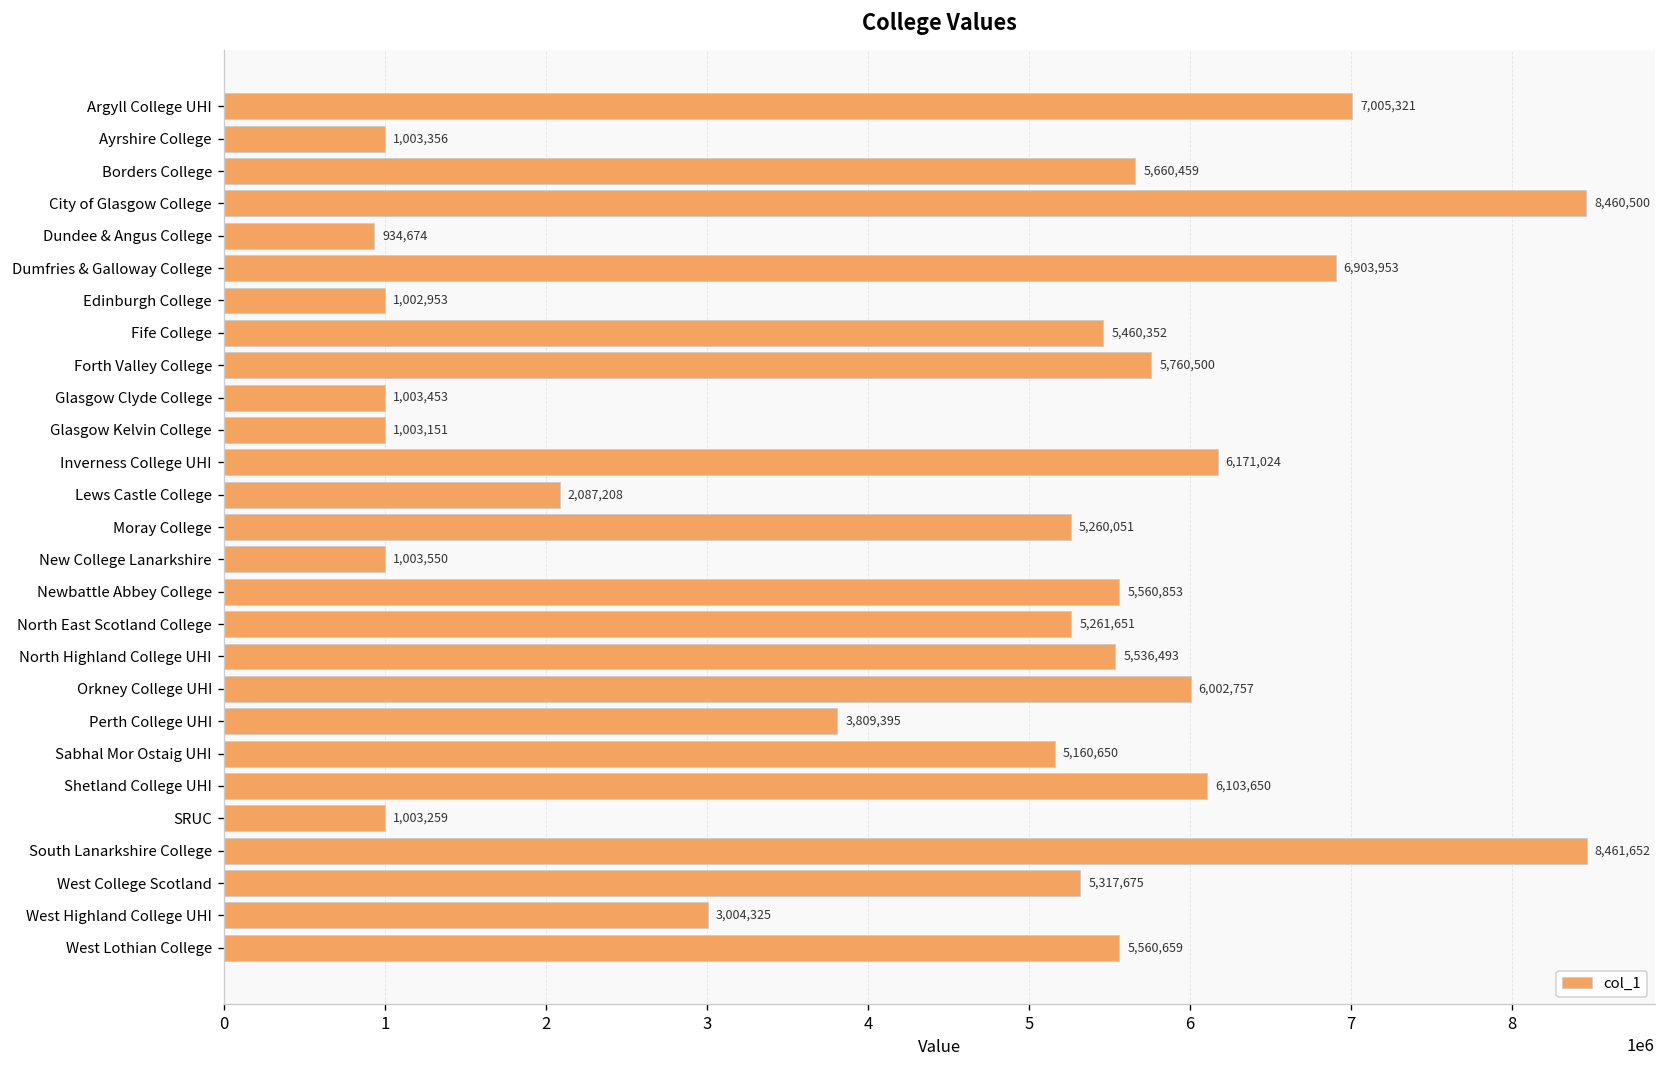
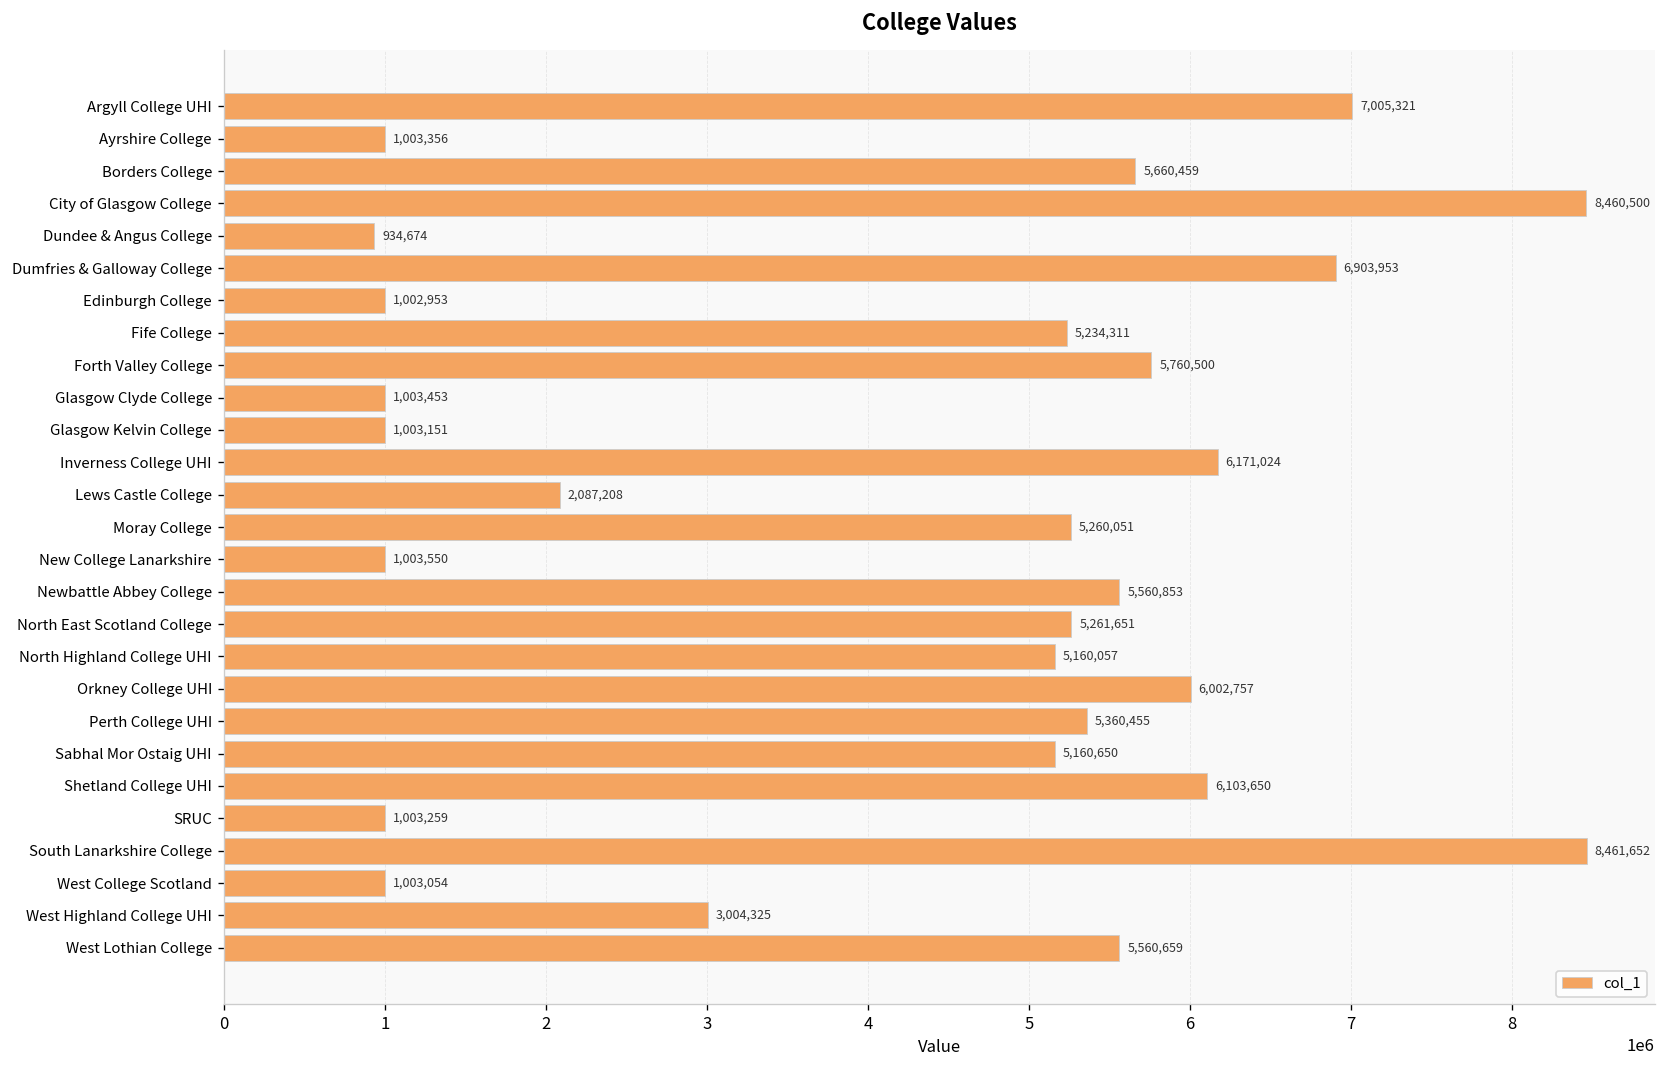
Fife College: 5,460,352 -> 5,234,311
North Highland College UHI: 5,536,493 -> 5,160,057
Perth College UHI: 3,809,395 -> 5,360,455
West College Scotland: 5,317,675 -> 1,003,054
